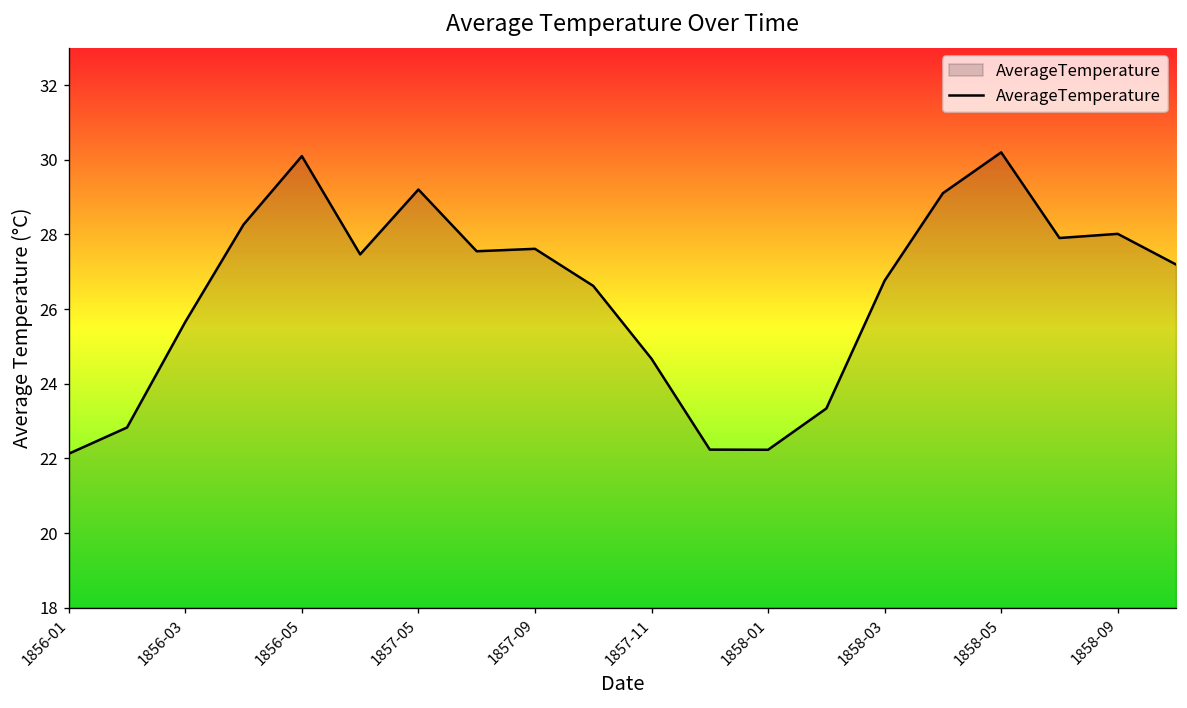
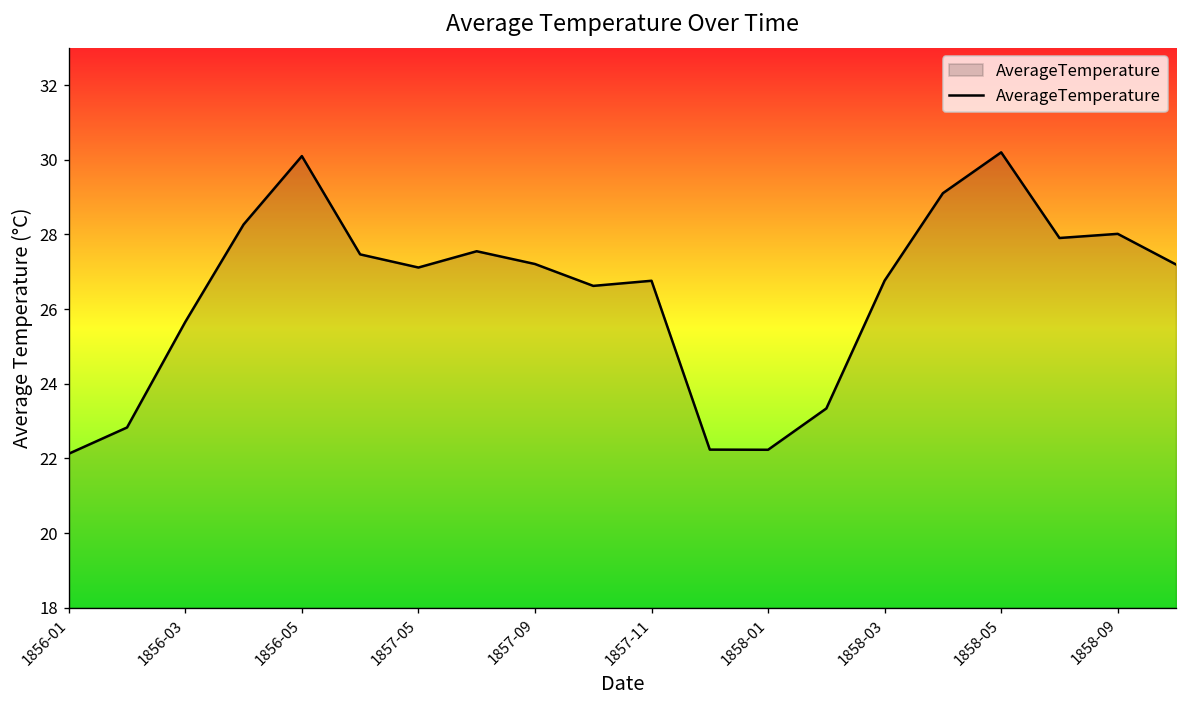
1857-05: 29.2 -> 27.1
1857-09: 27.6 -> 27.2
1857-11: 24.7 -> 26.8
